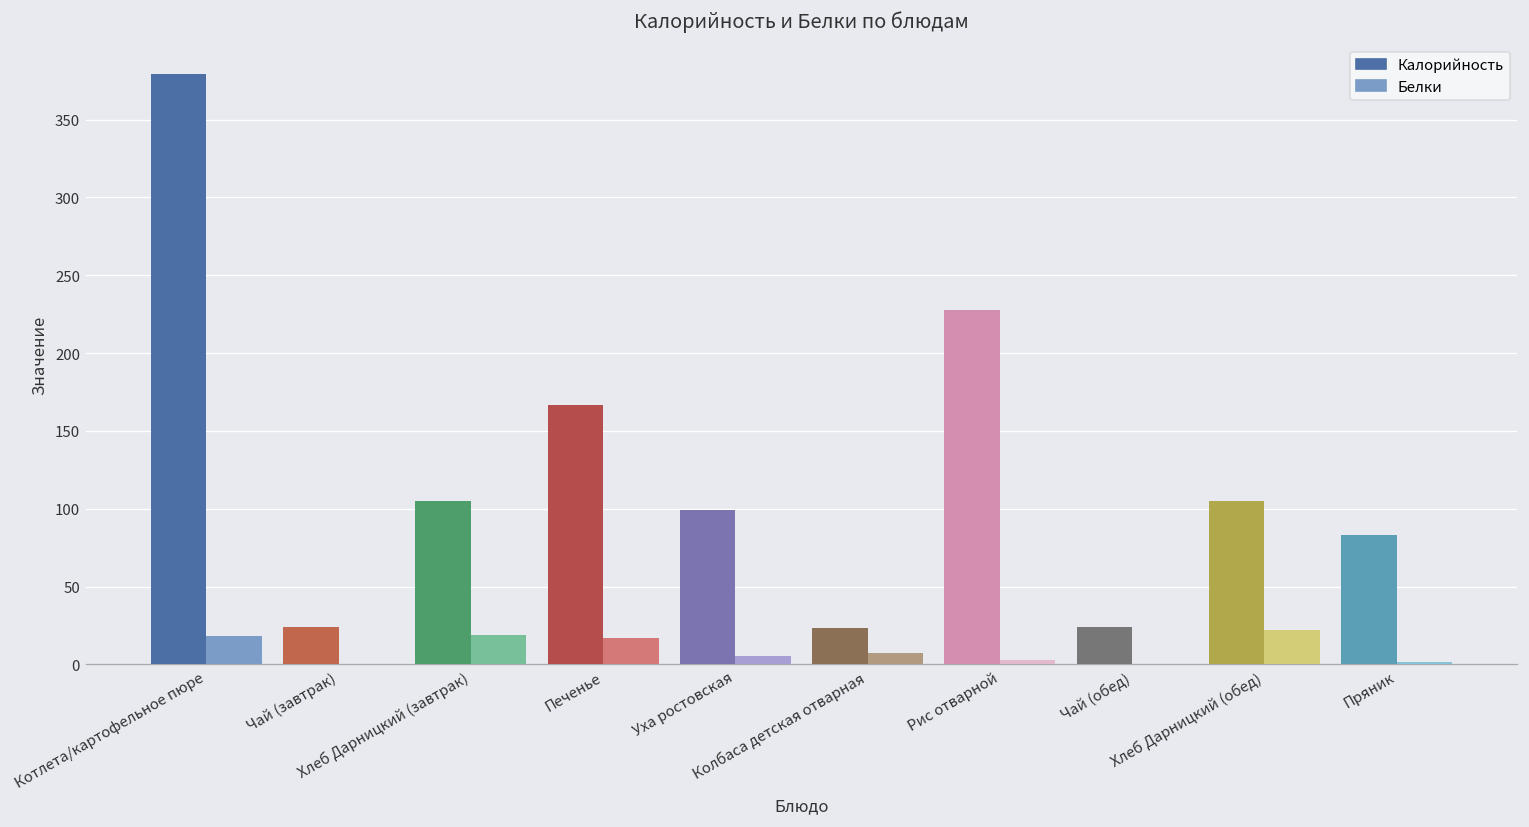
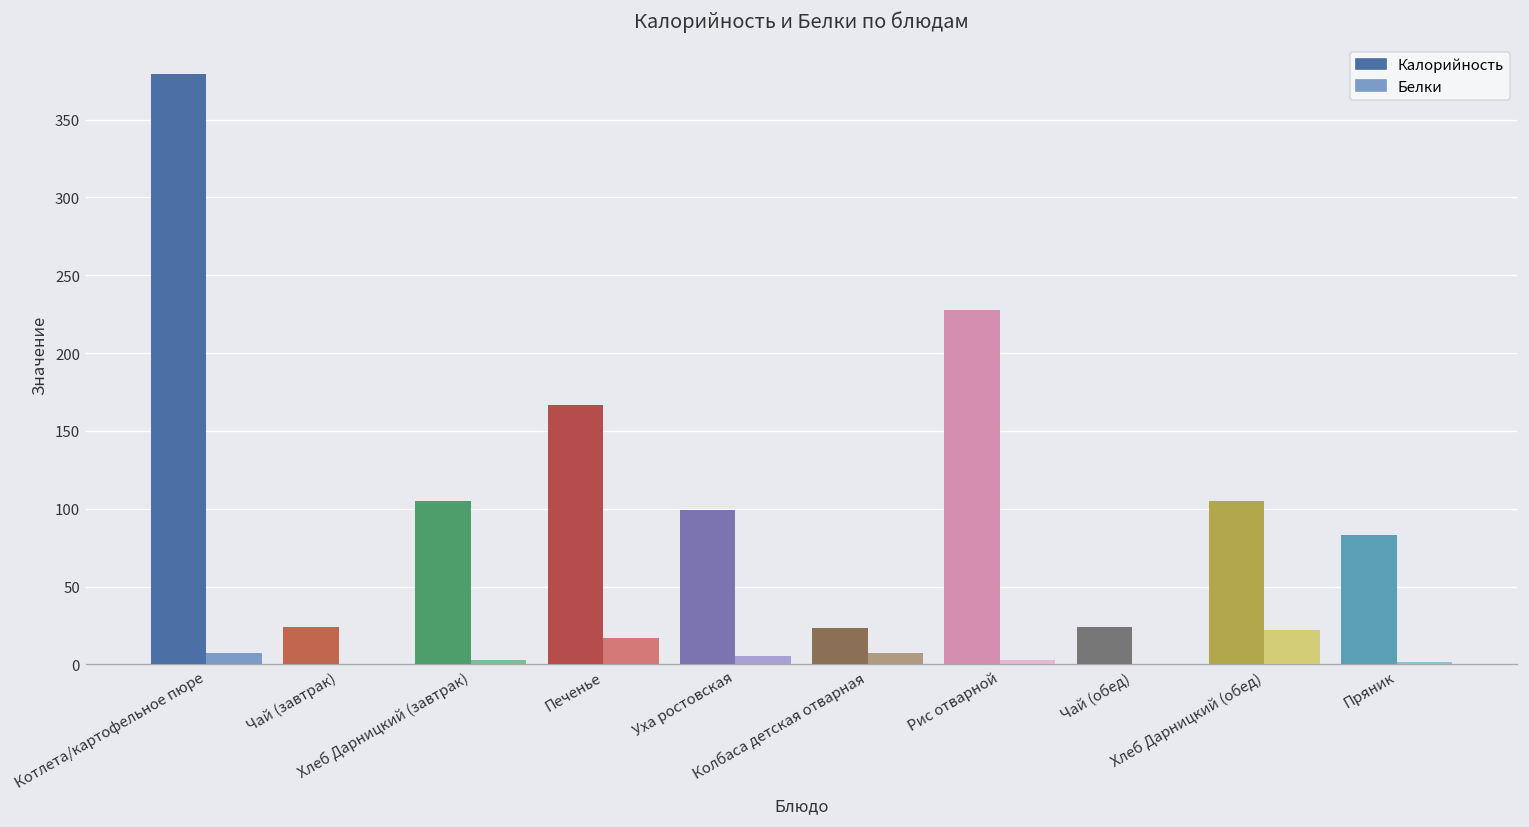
Белки, Котлета/картофельное пюре: 18 -> 7
Белки, Хлеб Дарницкий (завтрак): 19 -> 3
